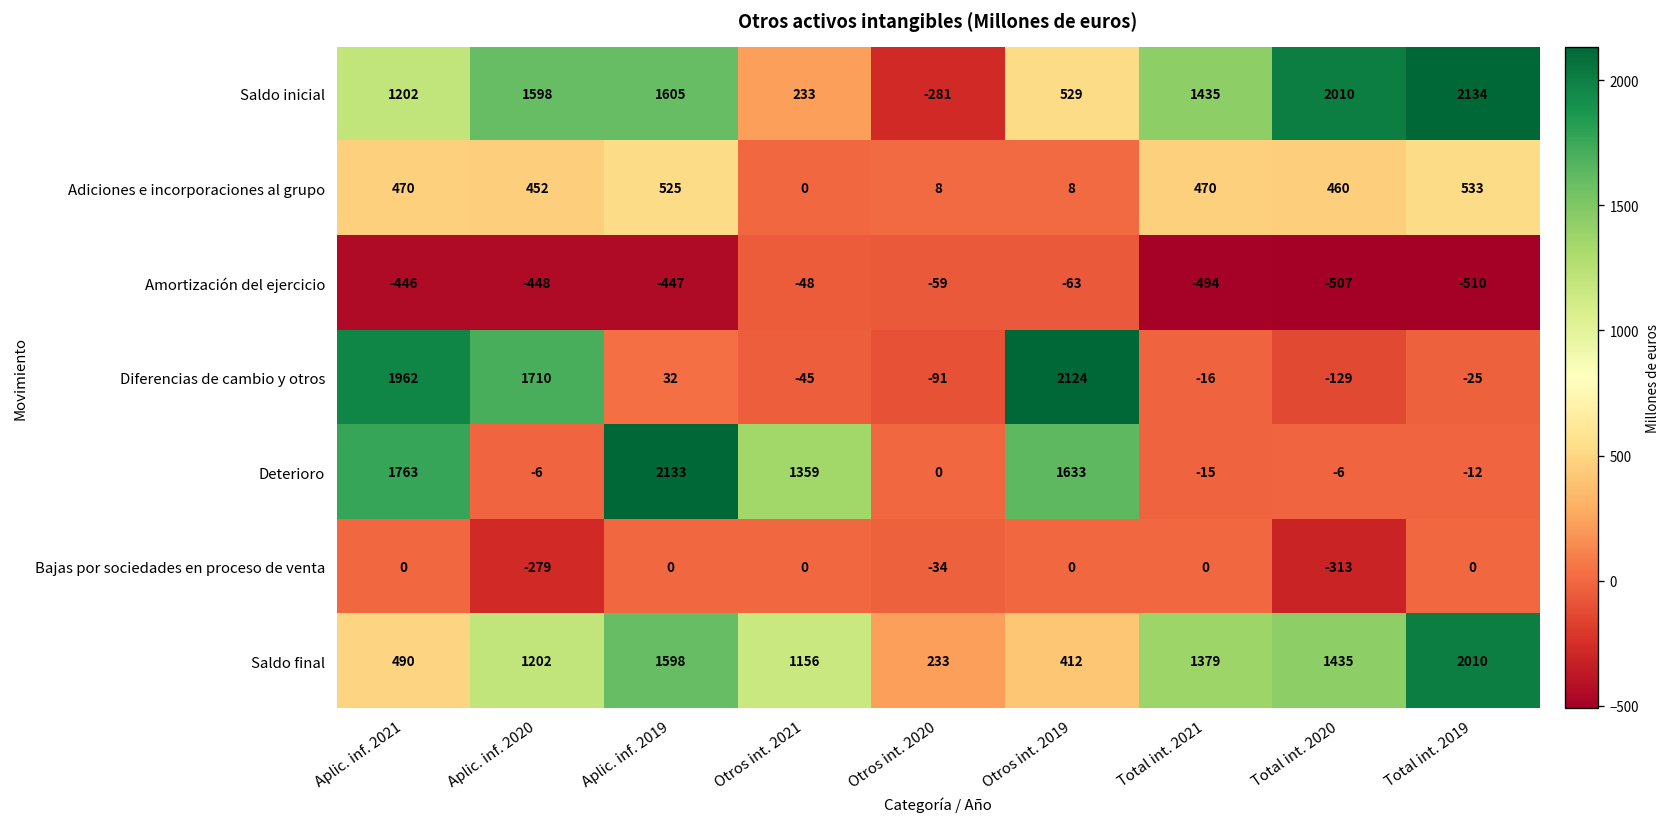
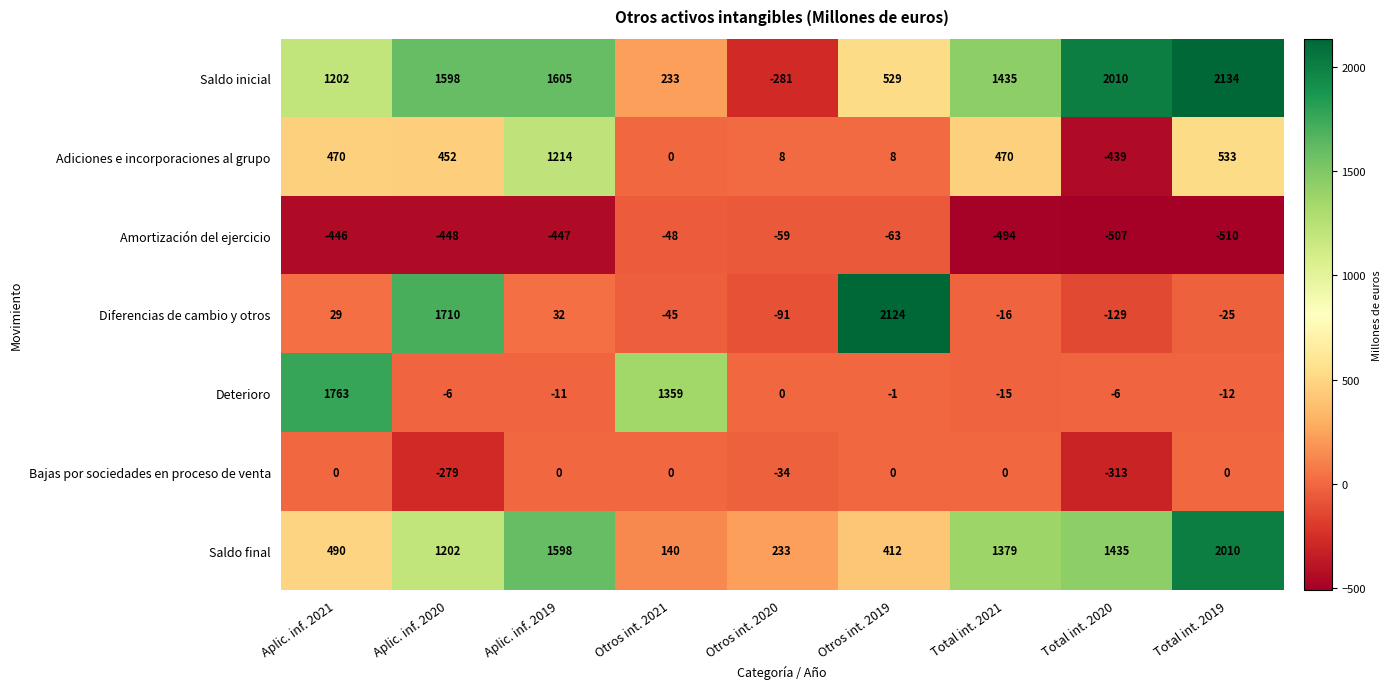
Adiciones e incorporaciones al grupo, Aplic. inf. 2019: 525 -> 1214
Adiciones e incorporaciones al grupo, Total int. 2020: 460 -> -439
Diferencias de cambio y otros, Aplic. inf. 2021: 1962 -> 29
Deterioro, Aplic. inf. 2019: 2133 -> -11
Deterioro, Otros int. 2019: 1633 -> -1
Saldo final, Otros int. 2021: 1156 -> 140
